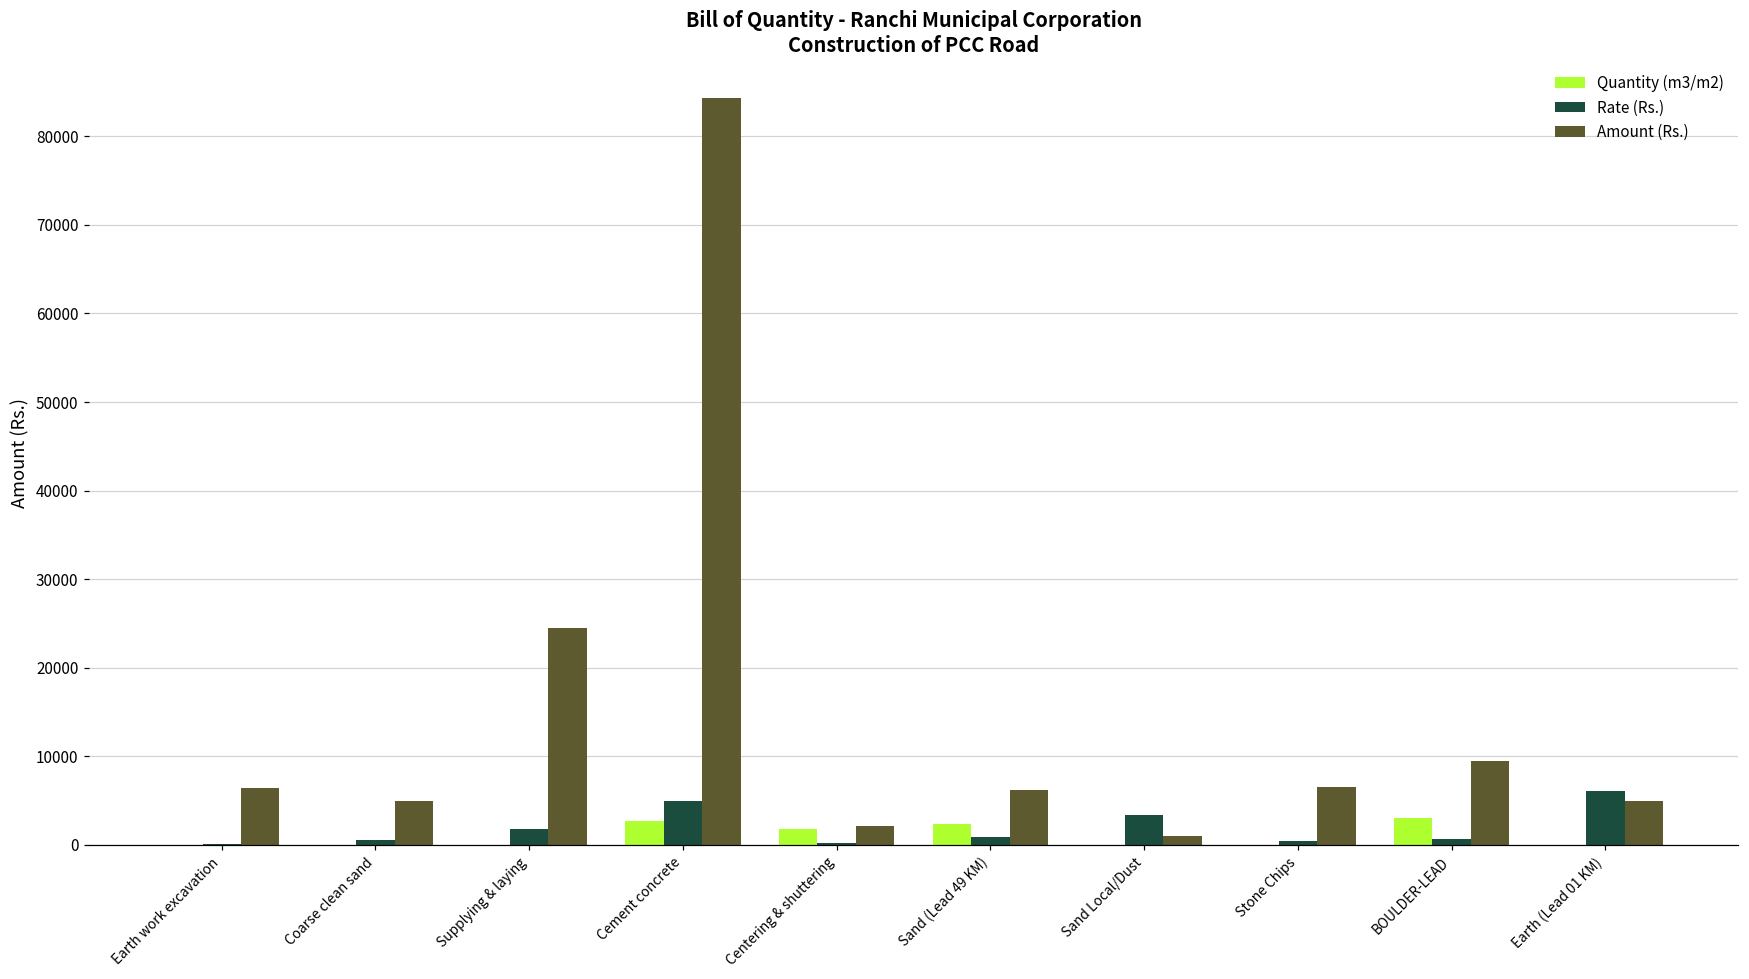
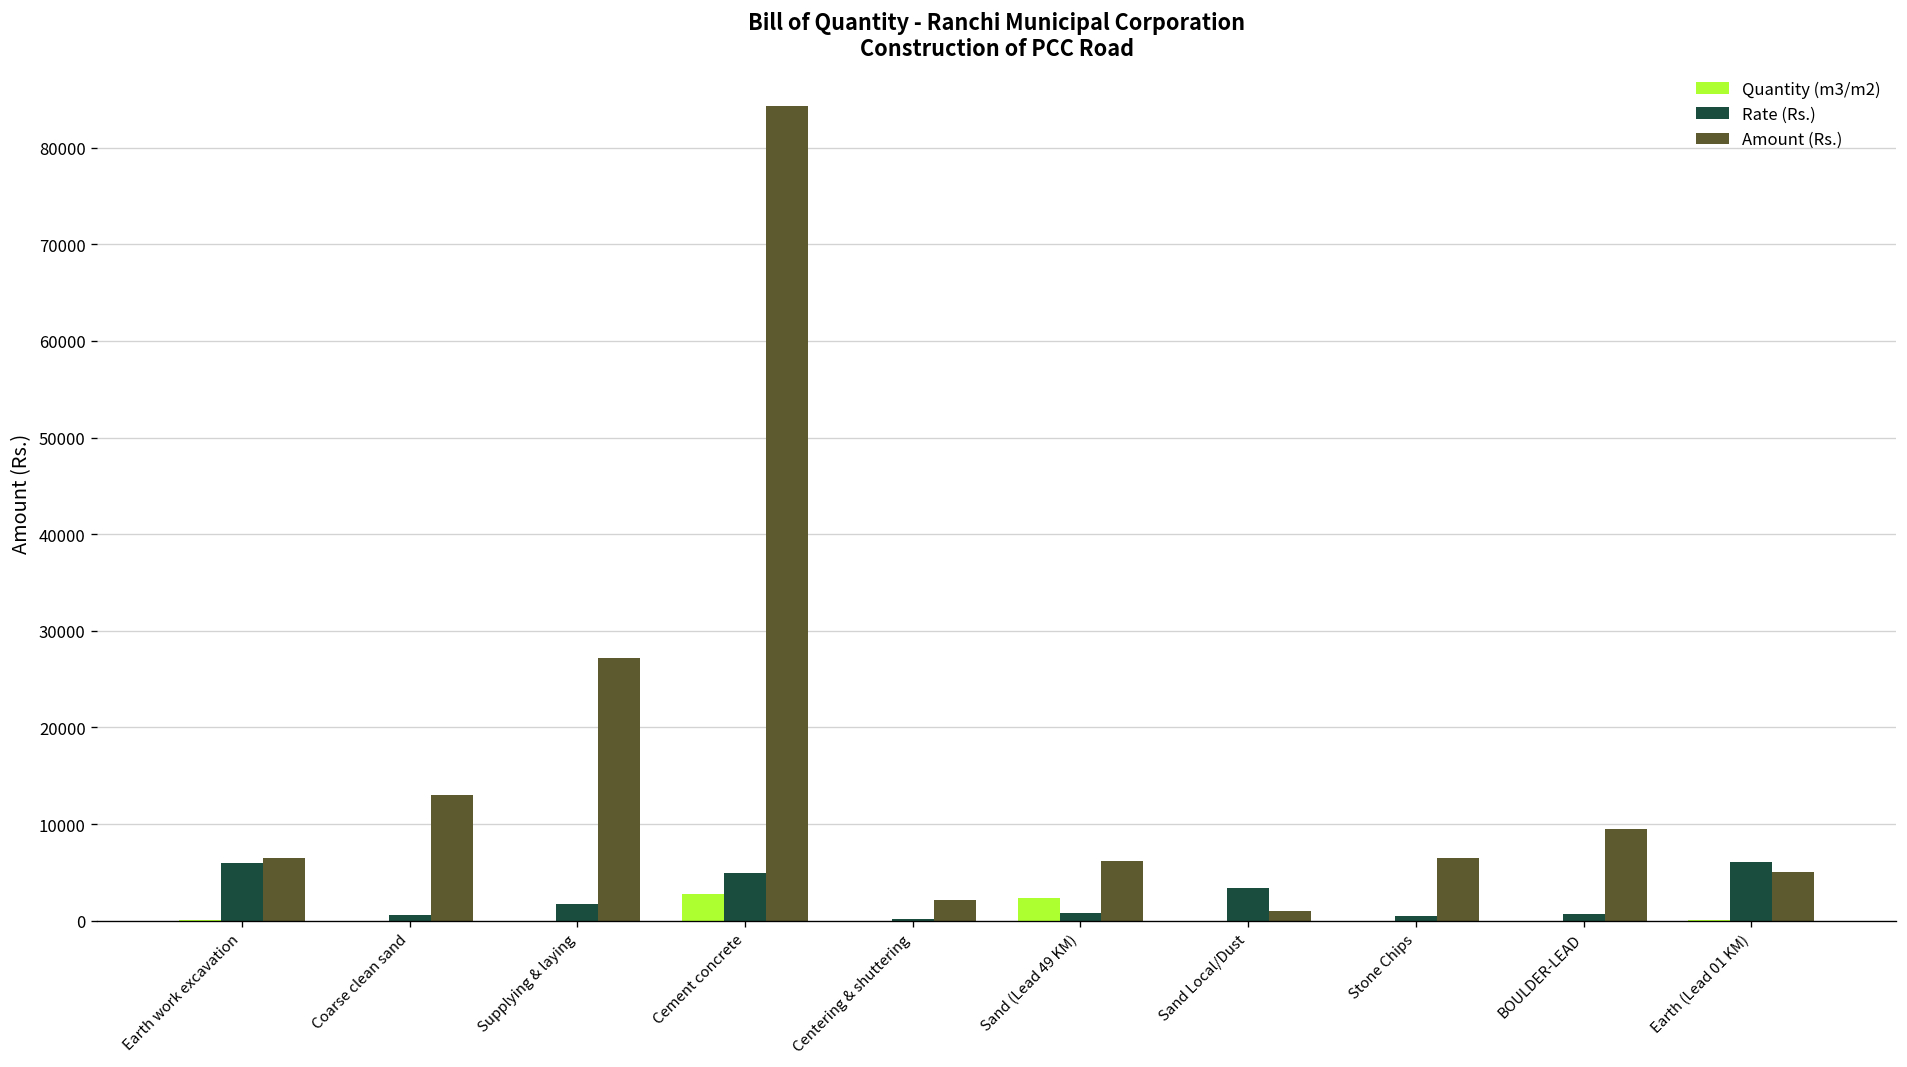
Rate (Rs.), Earth work excavation: 0 -> 6000
Amount (Rs.), Coarse clean sand: 5000 -> 13000
Amount (Rs.), Supplying & laying: 24000 -> 27000
Quantity (m3/m2), Centering & shuttering: 2000 -> 0
Quantity (m3/m2), BOULDER-LEAD: 3000 -> 0
